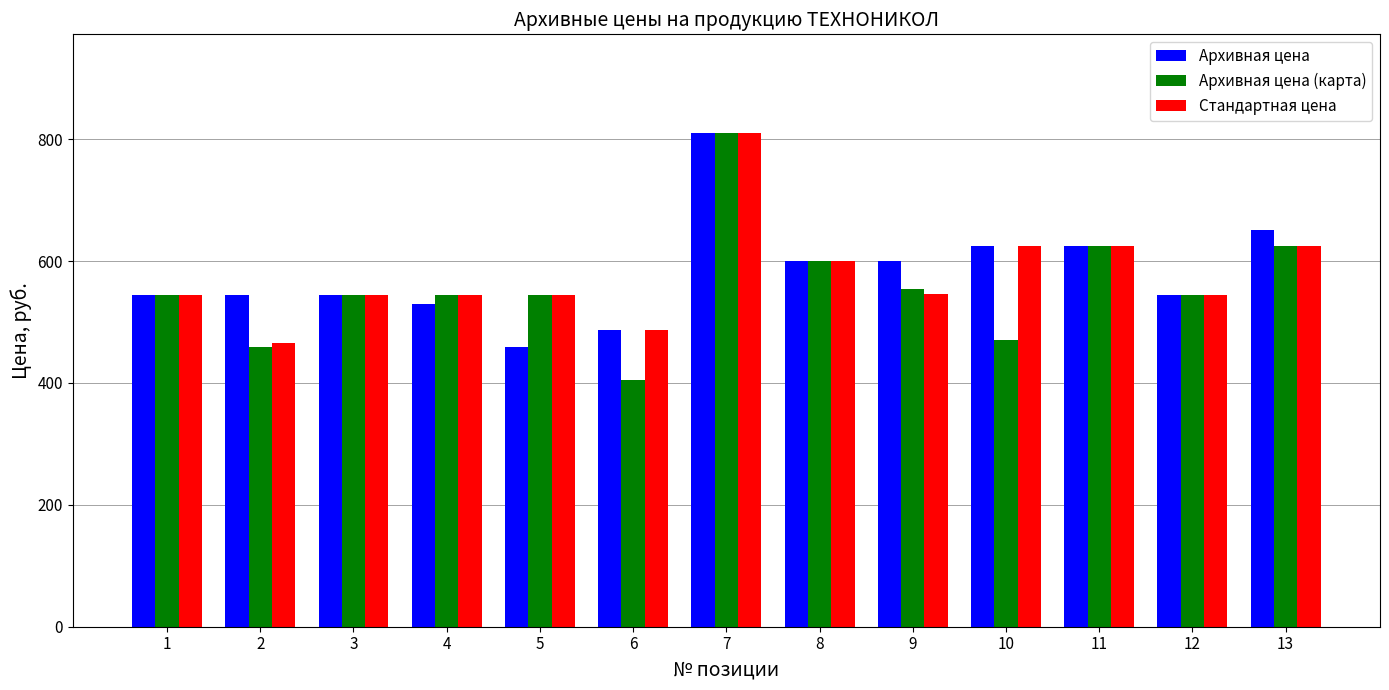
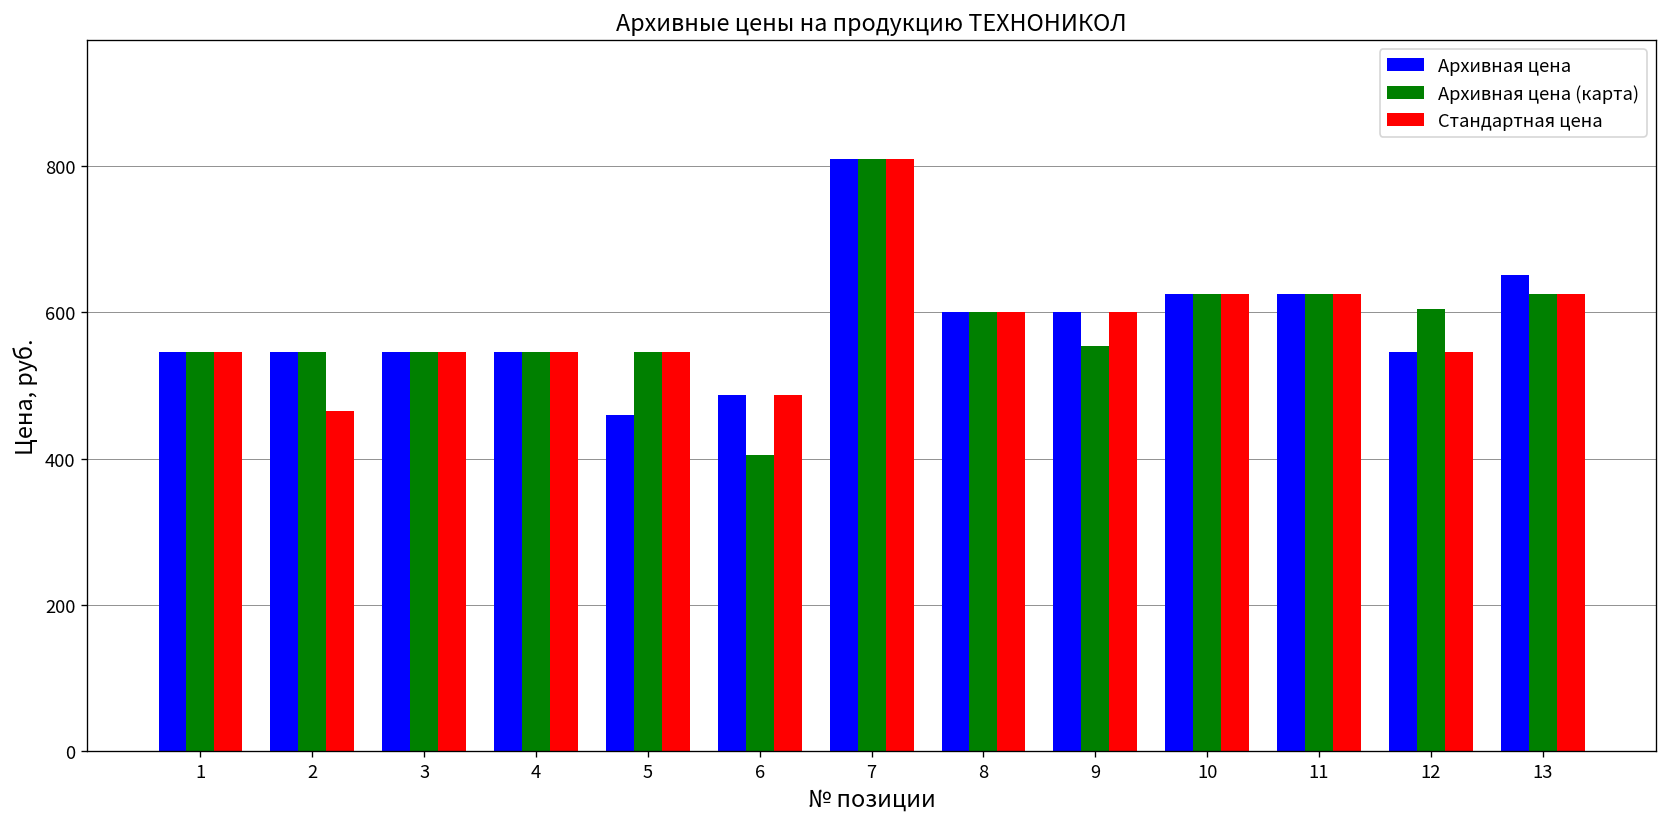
Архивная цена (карта), 2: 460 -> 550
Архивная цена, 4: 530 -> 550
Стандартная цена, 9: 550 -> 600
Архивная цена (карта), 10: 470 -> 630
Архивная цена (карта), 12: 550 -> 600
